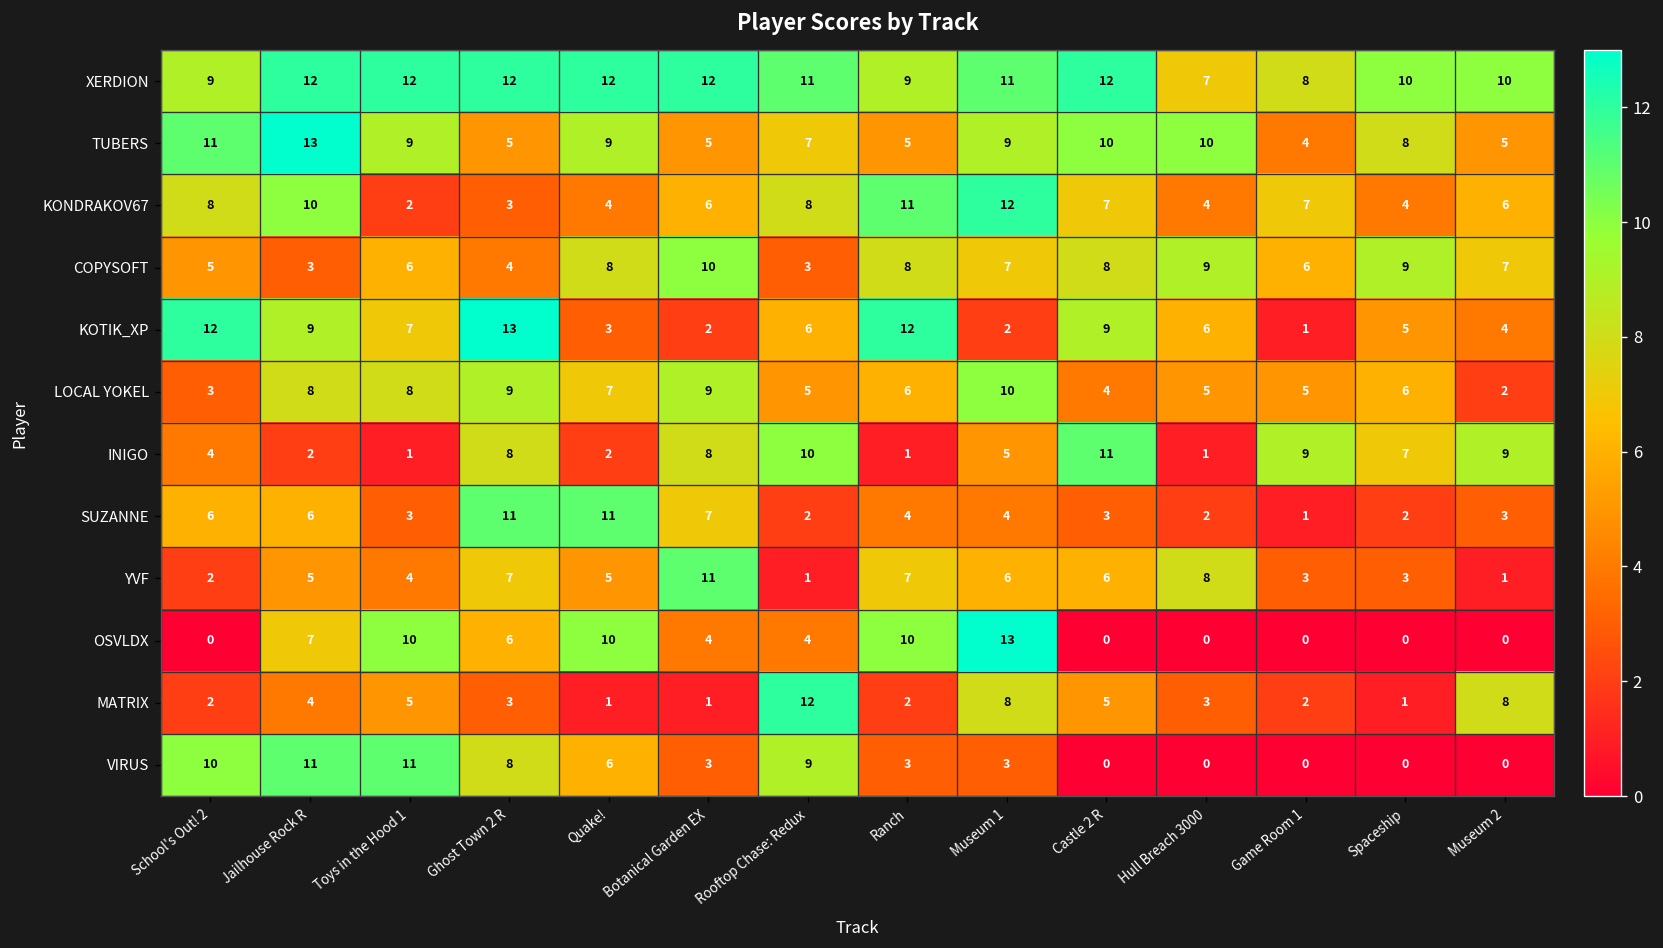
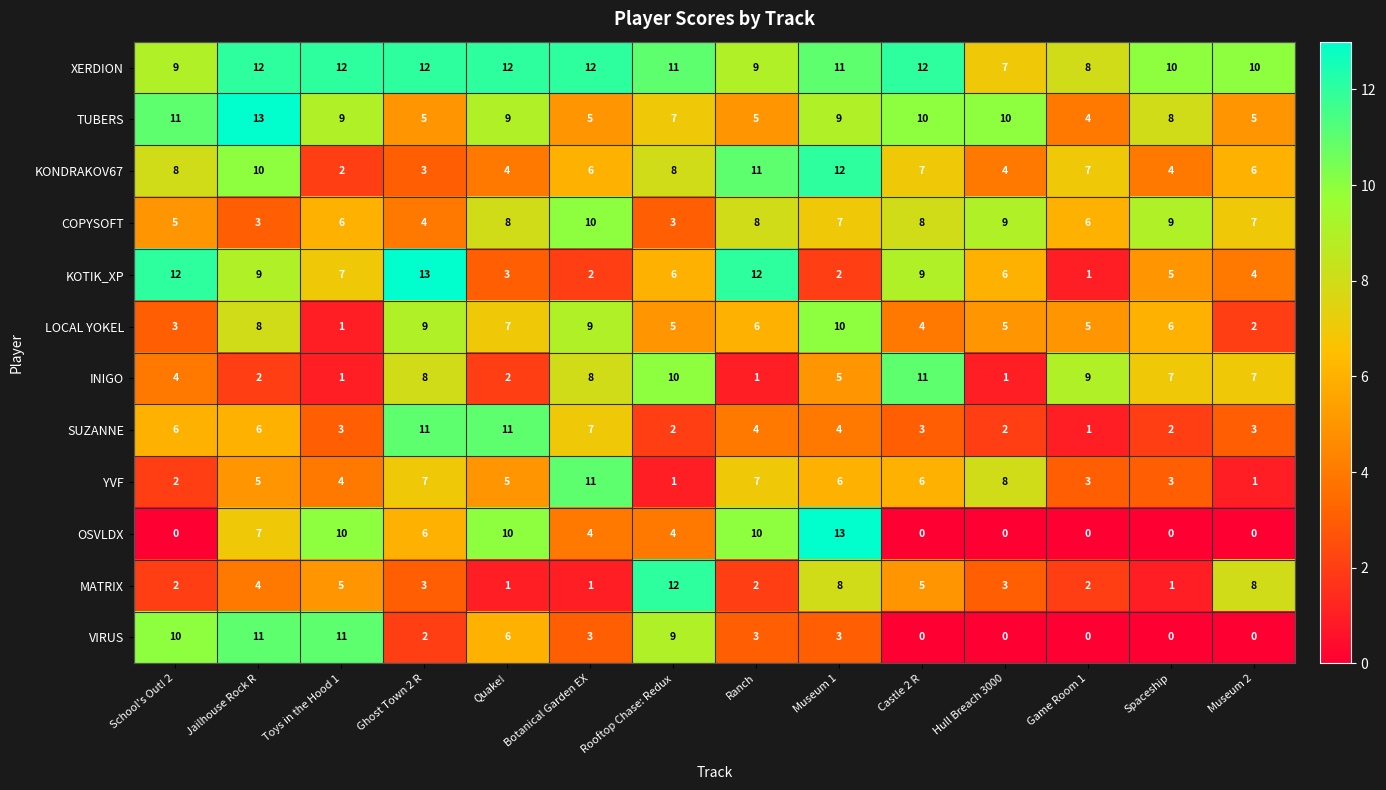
LOCAL YOKEL, Toys in the Hood 1: 8 -> 1
INIGO, Museum 2: 9 -> 7
VIRUS, Ghost Town 2 R: 8 -> 2
